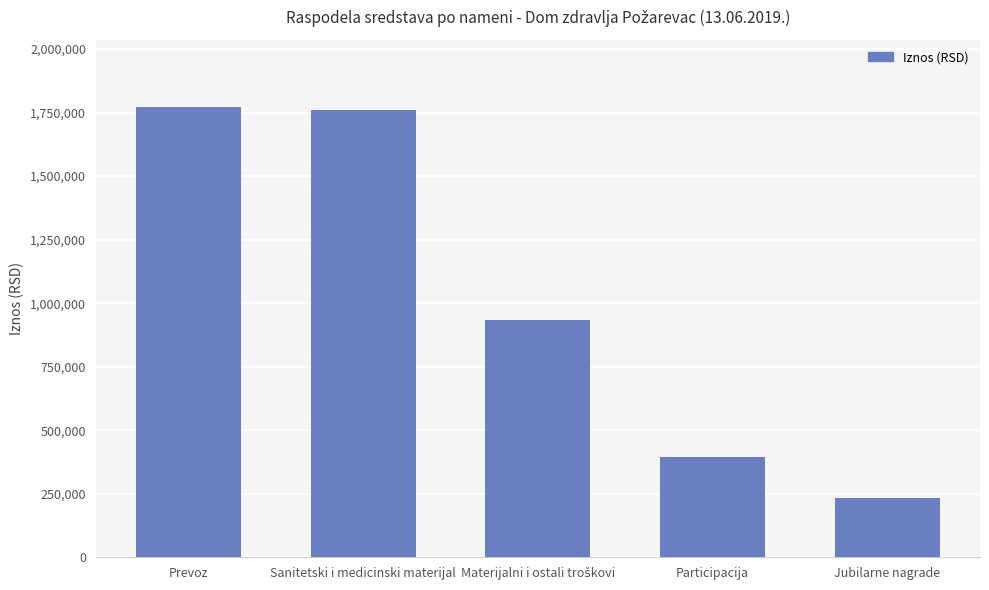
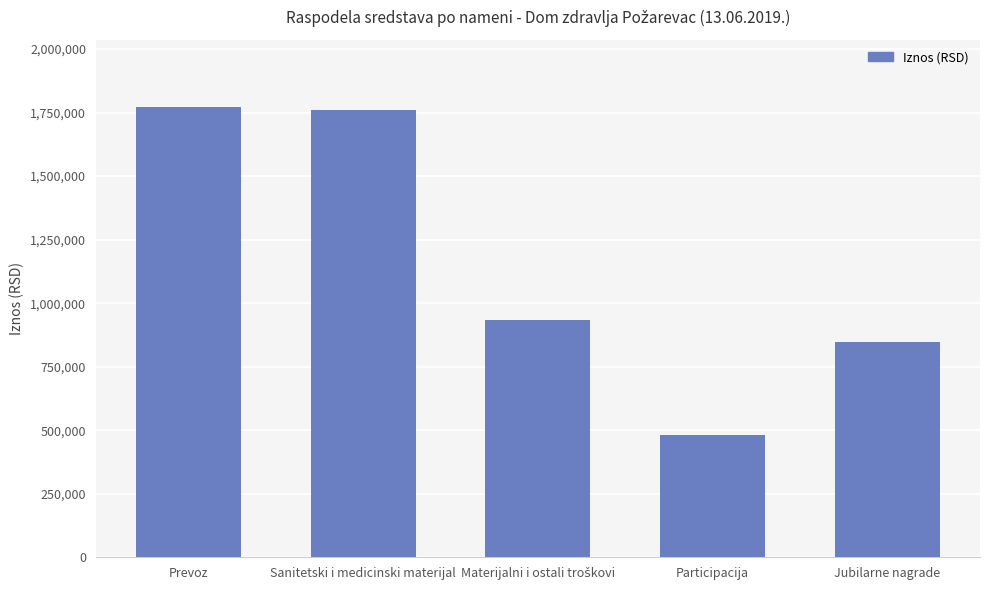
Participacija: 390,000 -> 480,000
Jubilarne nagrade: 230,000 -> 850,000
